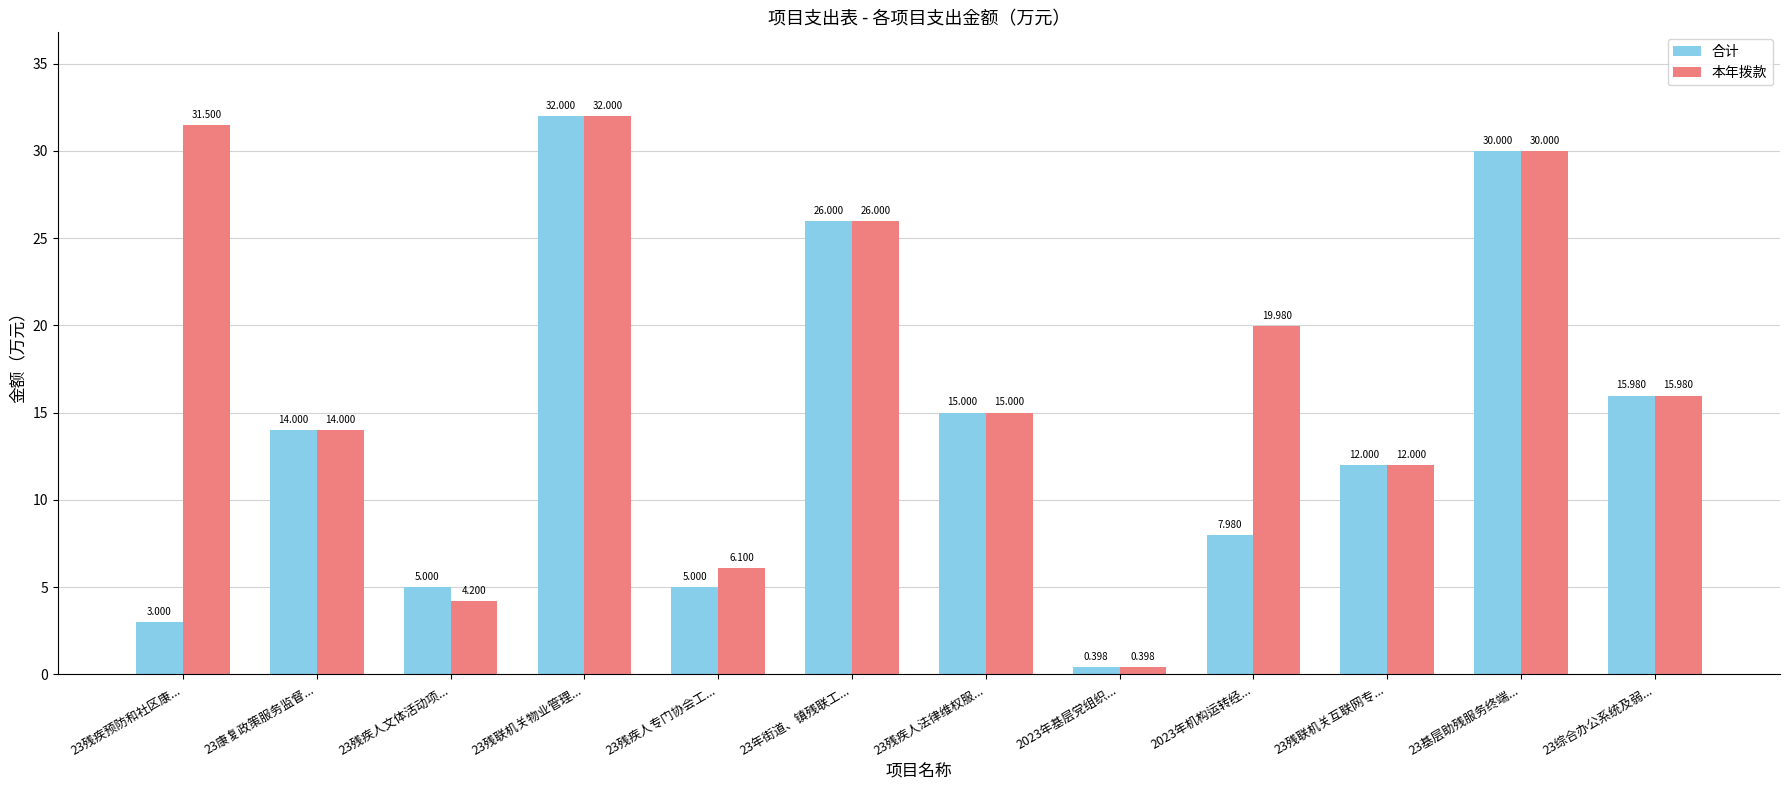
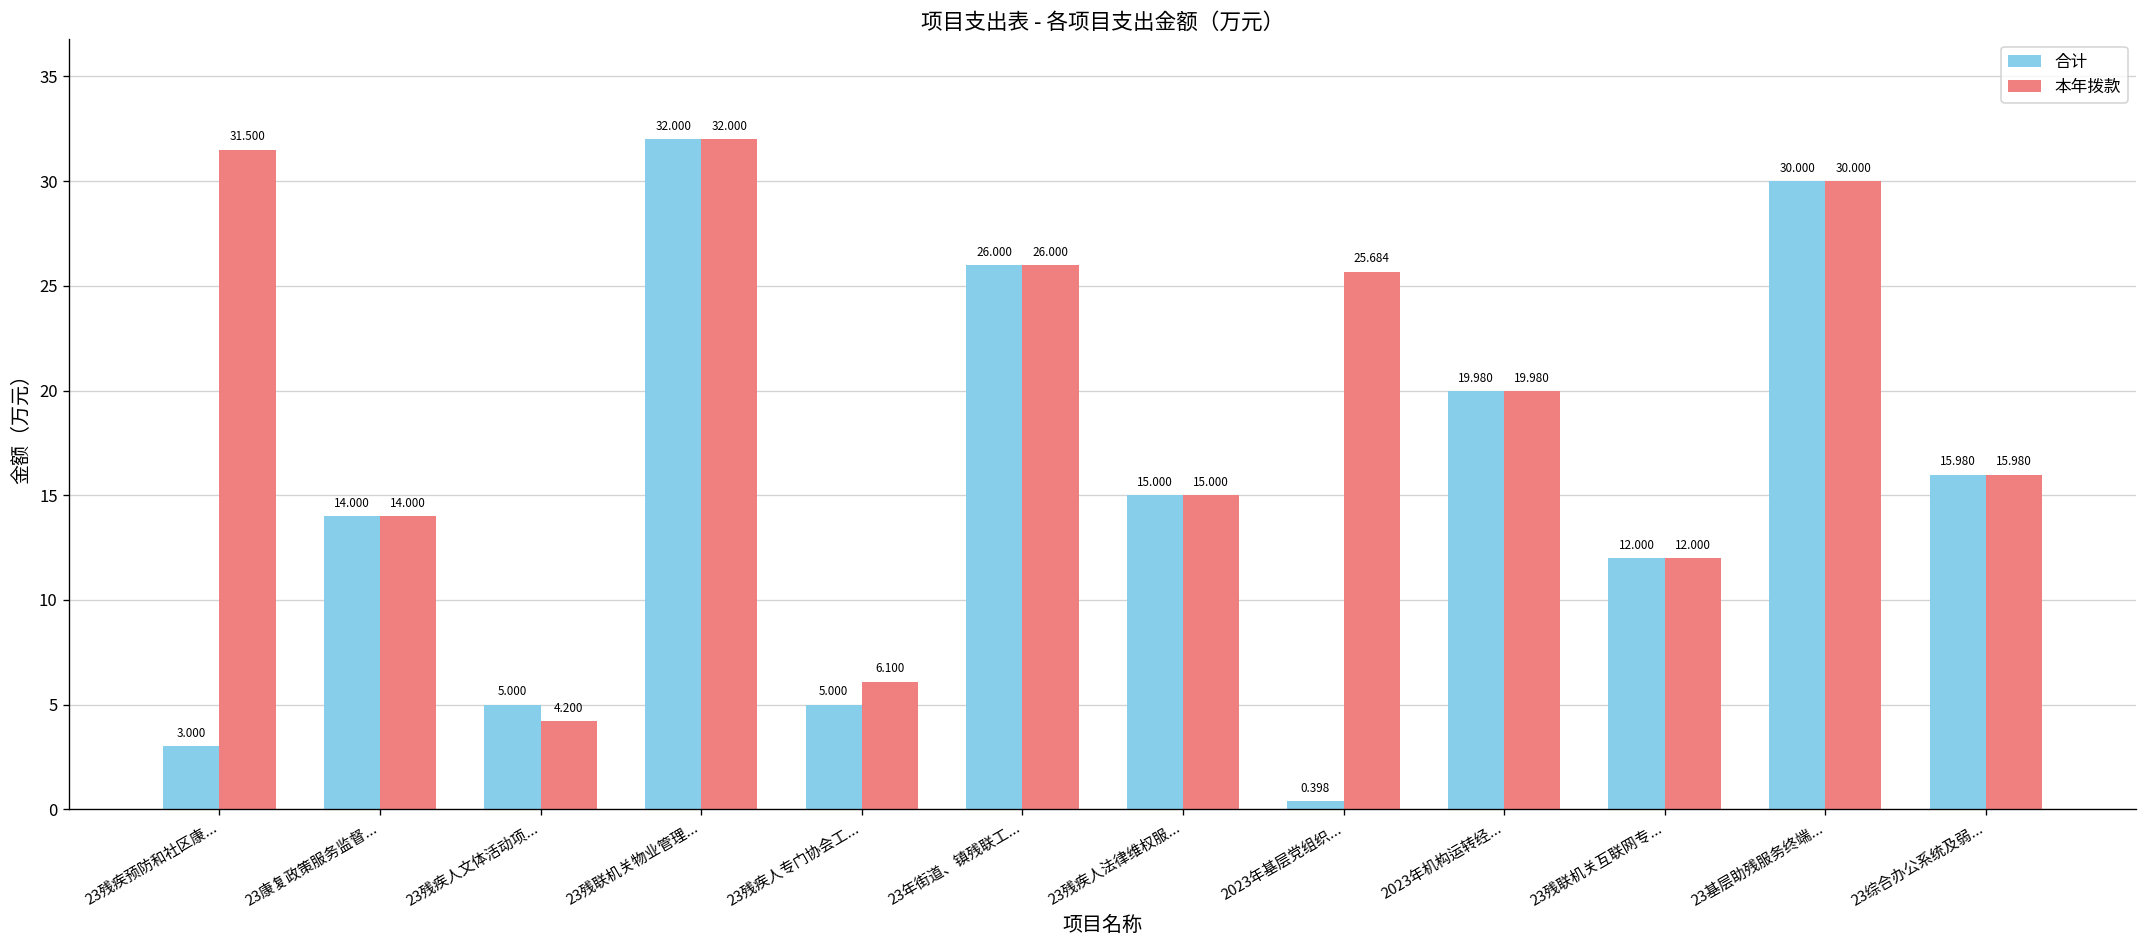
本年拨款, 2023年基层党组织...: 0.398 -> 25.684
合计, 2023年机构运转经...: 7.980 -> 19.980
